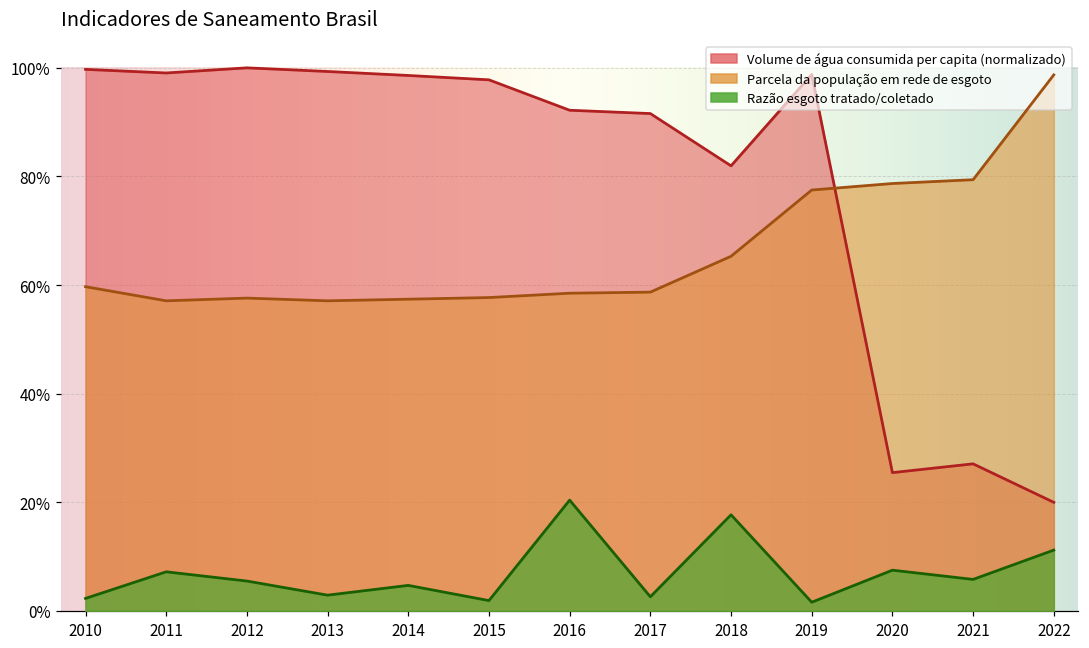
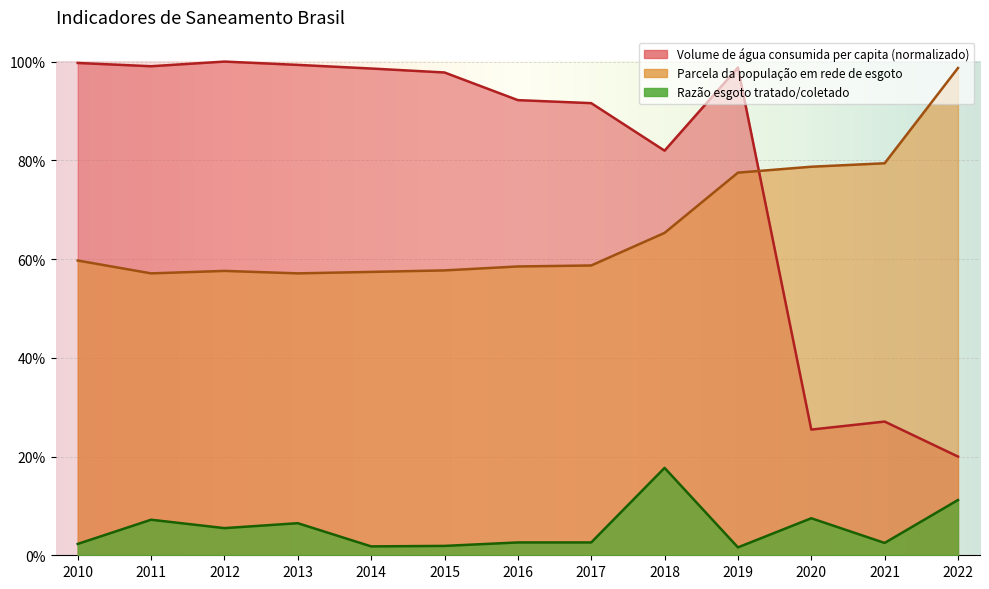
Razão esgoto tratado/coletado, 2013: 3% -> 7%
Razão esgoto tratado/coletado, 2014: 5% -> 2%
Razão esgoto tratado/coletado, 2016: 20% -> 3%
Razão esgoto tratado/coletado, 2021: 6% -> 3%
